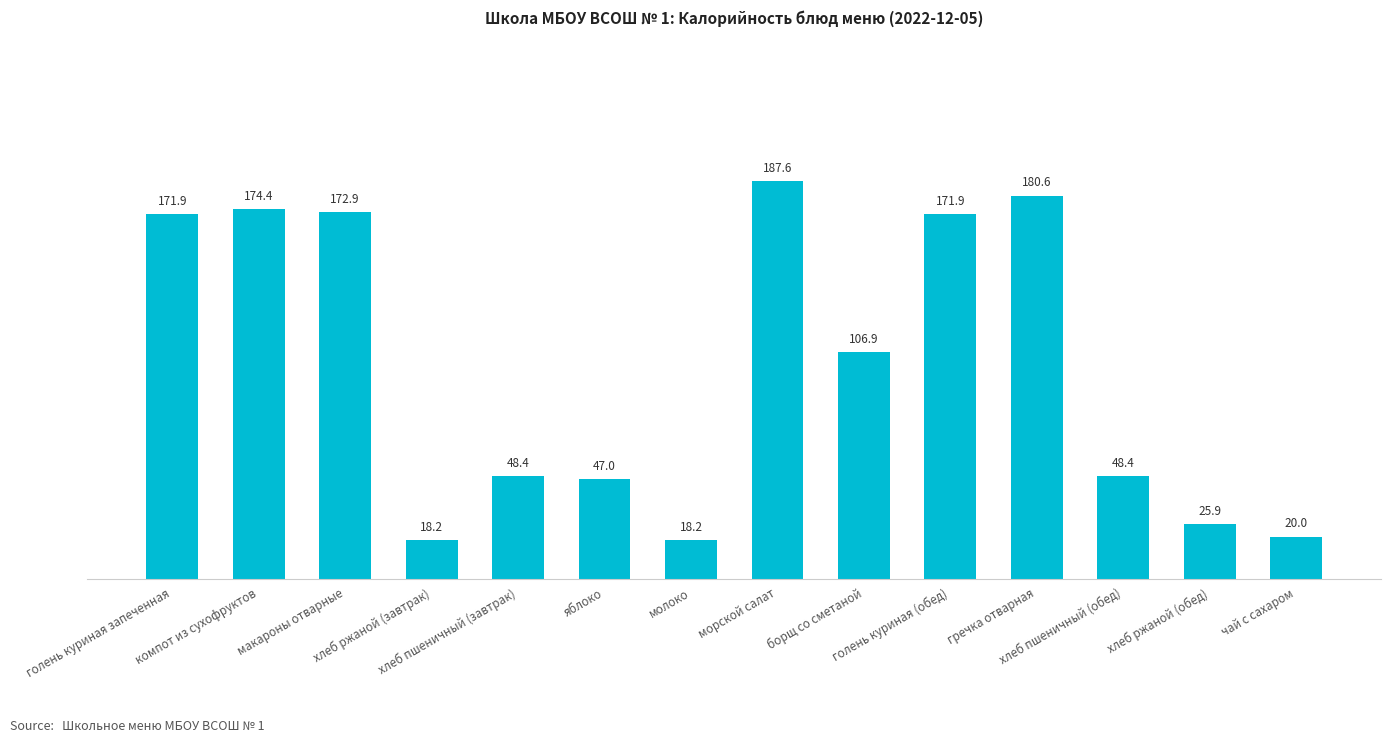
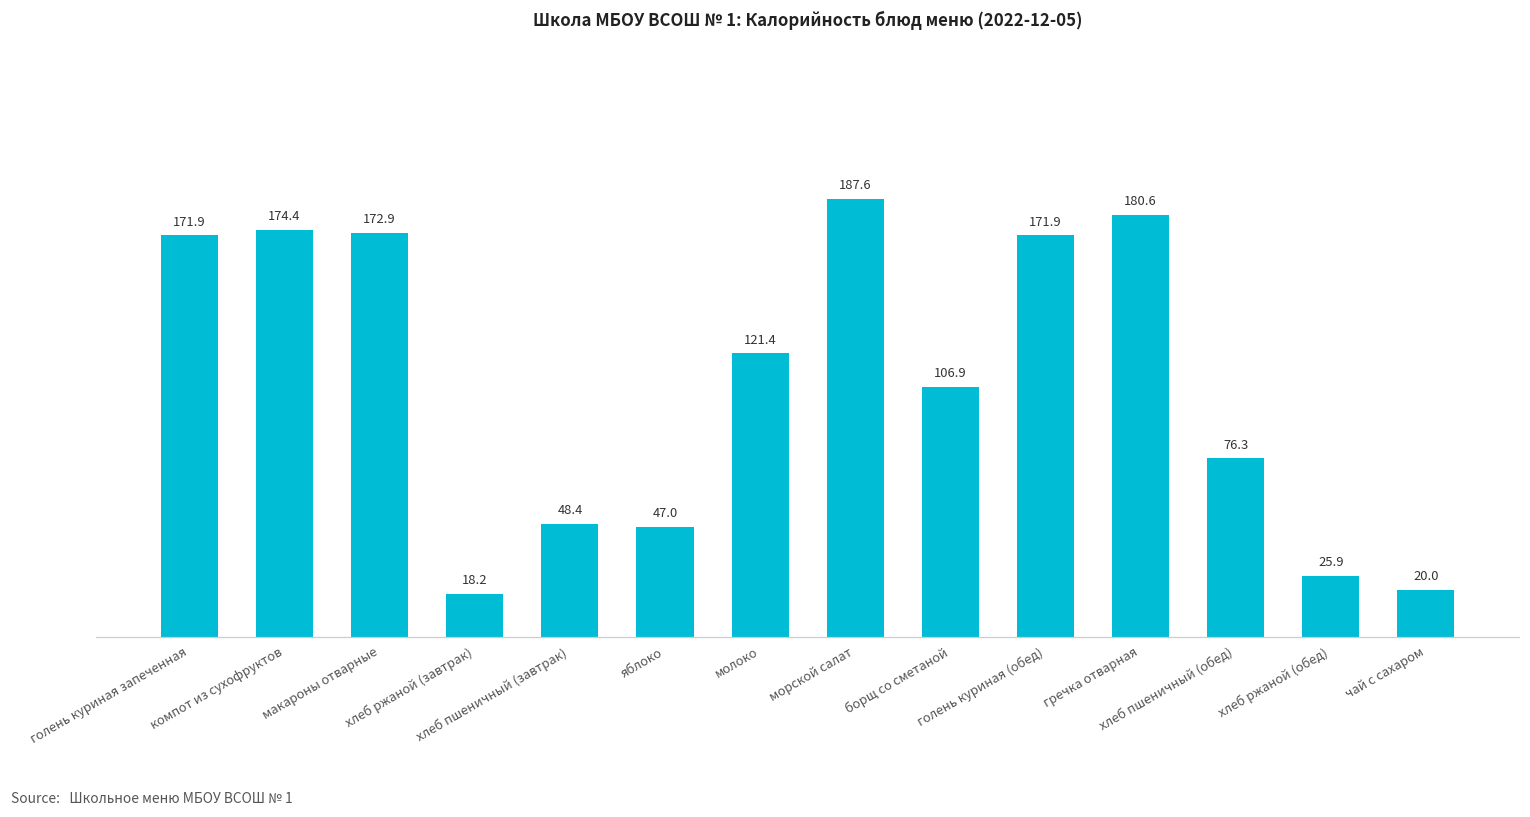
молоко: 18.2 -> 121.4
хлеб пшеничный (обед): 48.4 -> 76.3
